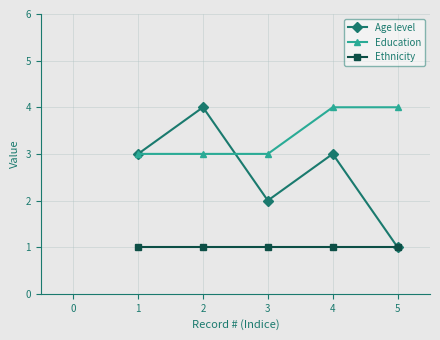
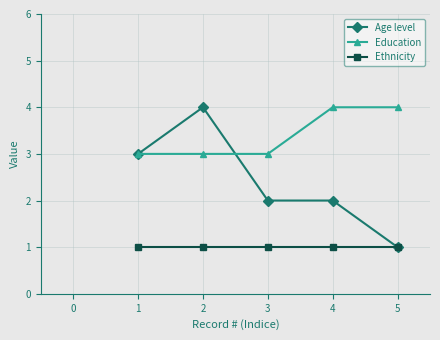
Age level, 4: 3 -> 2
